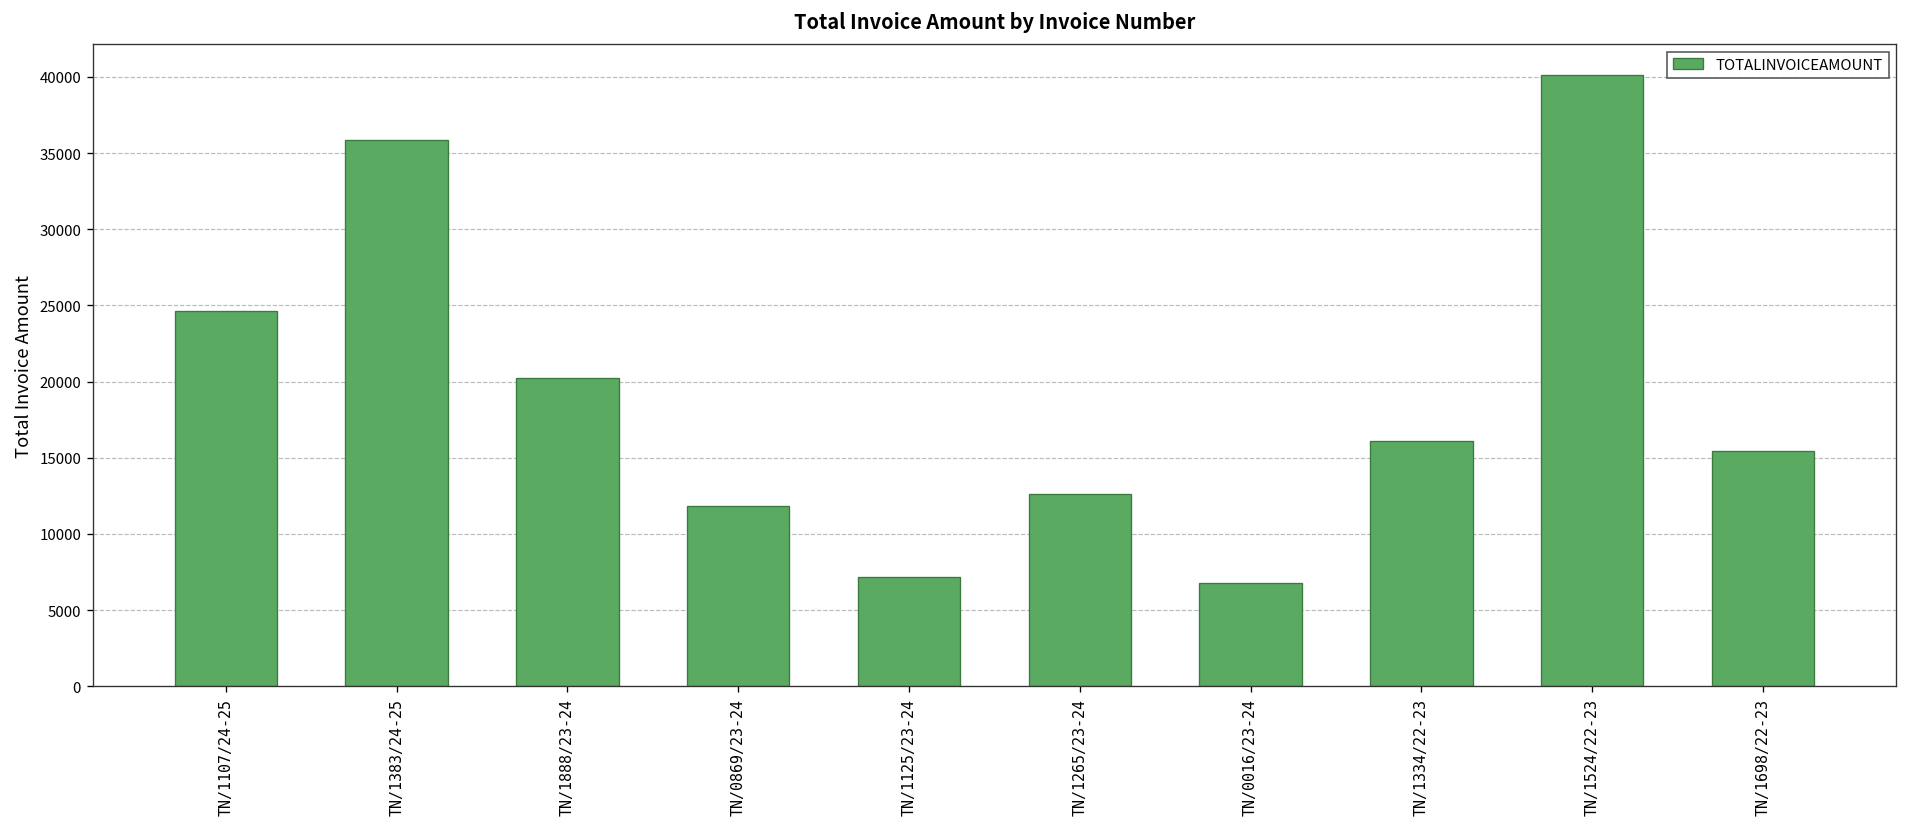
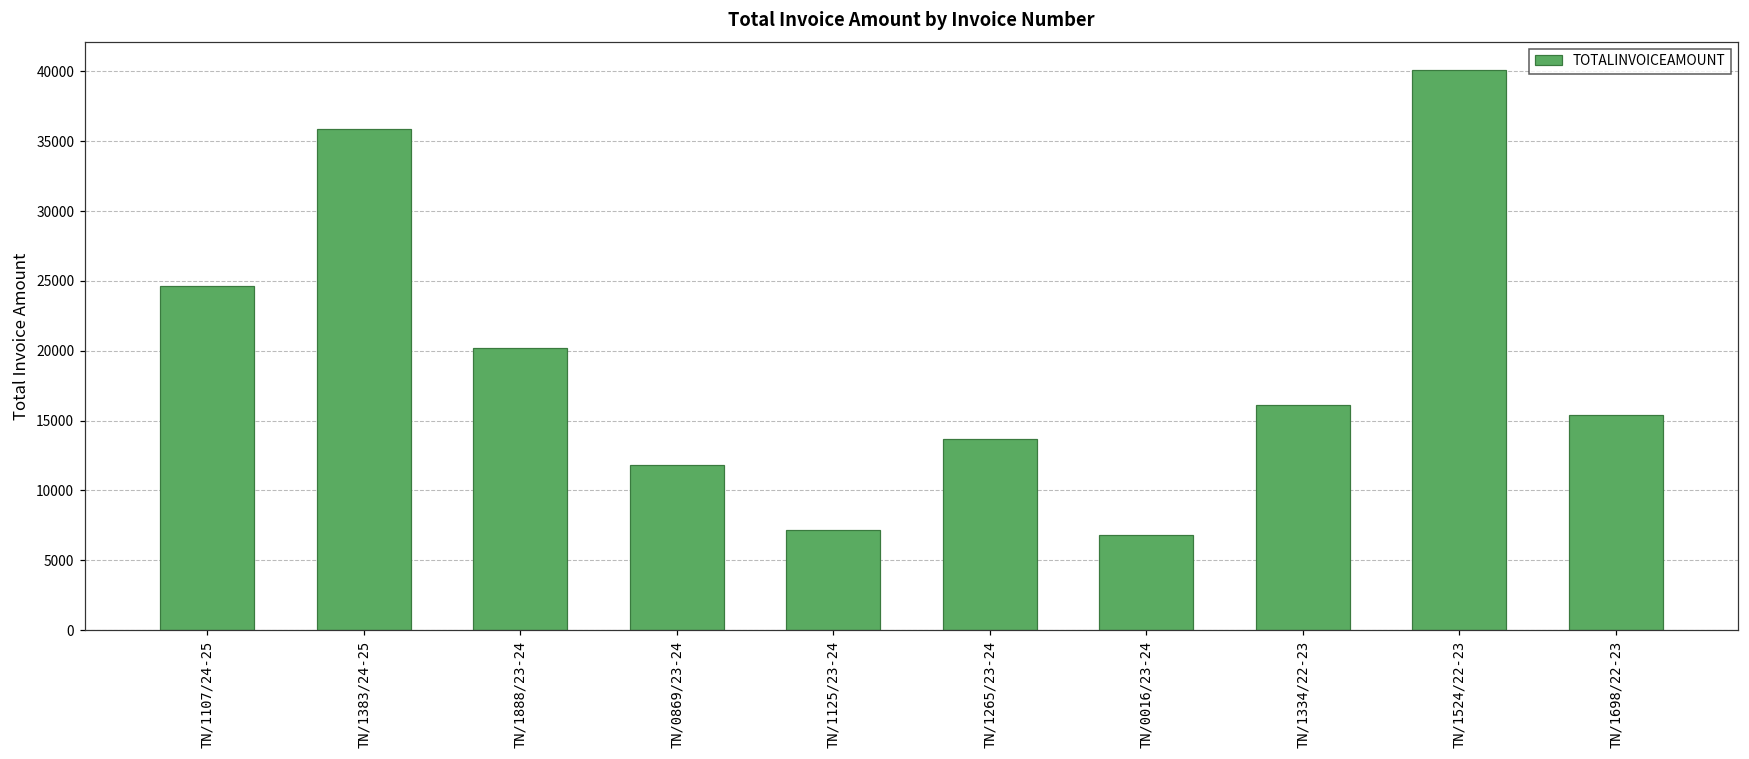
TN/1265/23-24: 12600 -> 13700
